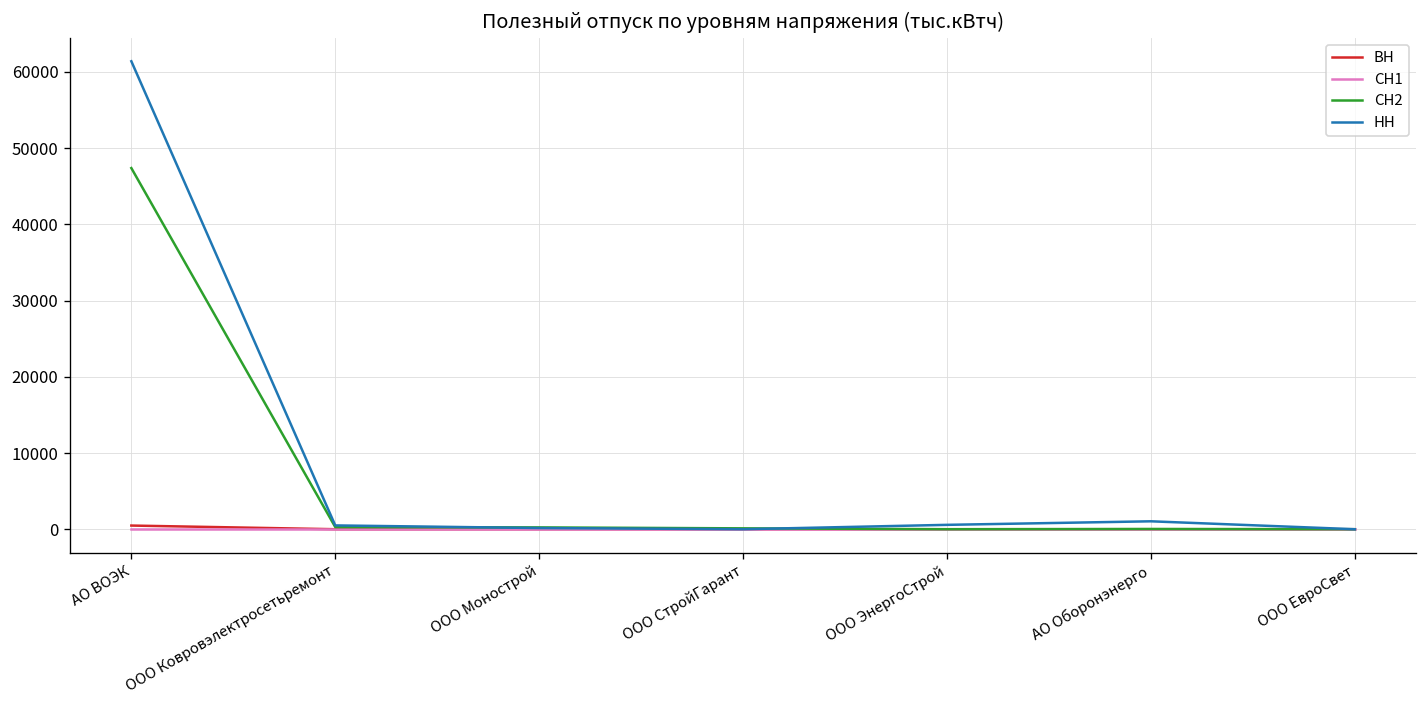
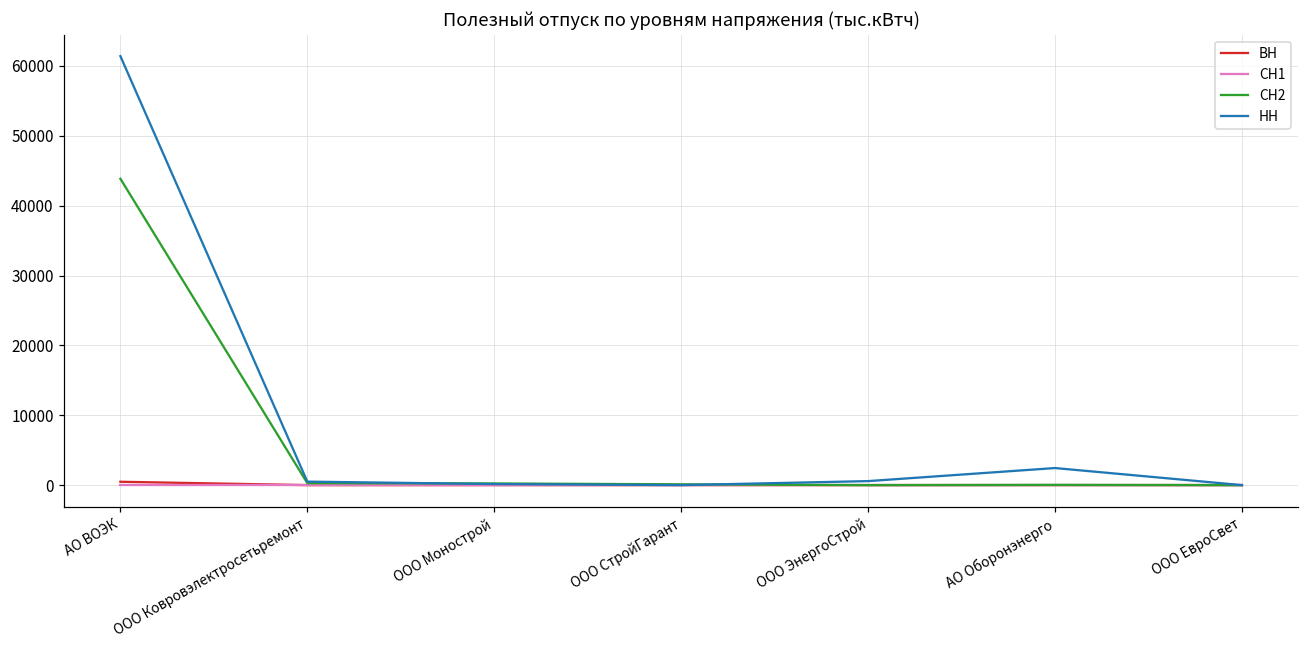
СН2, АО ВОЭК: 47000 -> 44000
НН, АО Оборонэнерго: 1000 -> 2000
